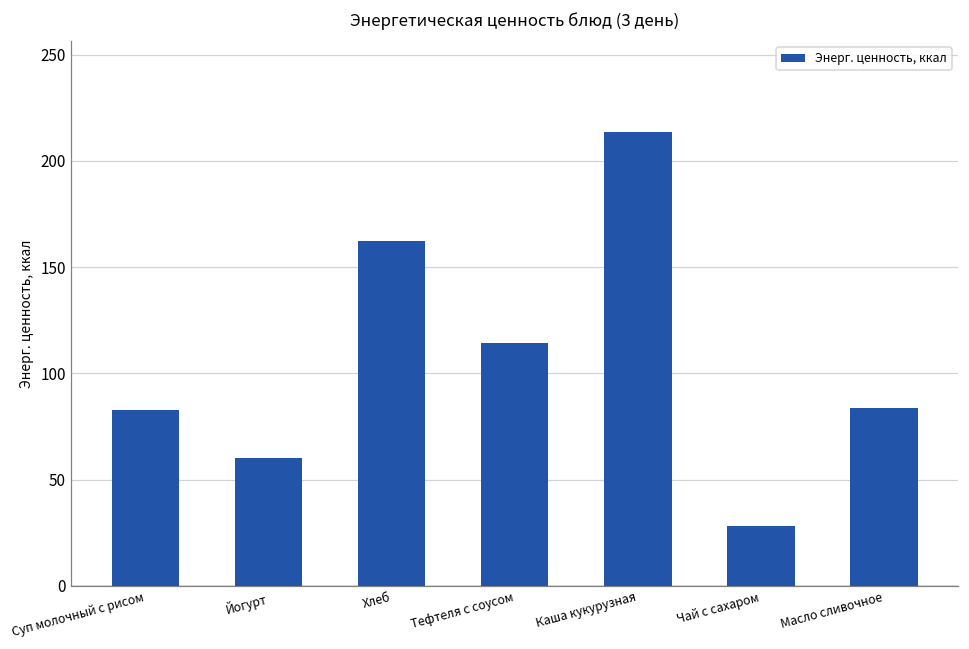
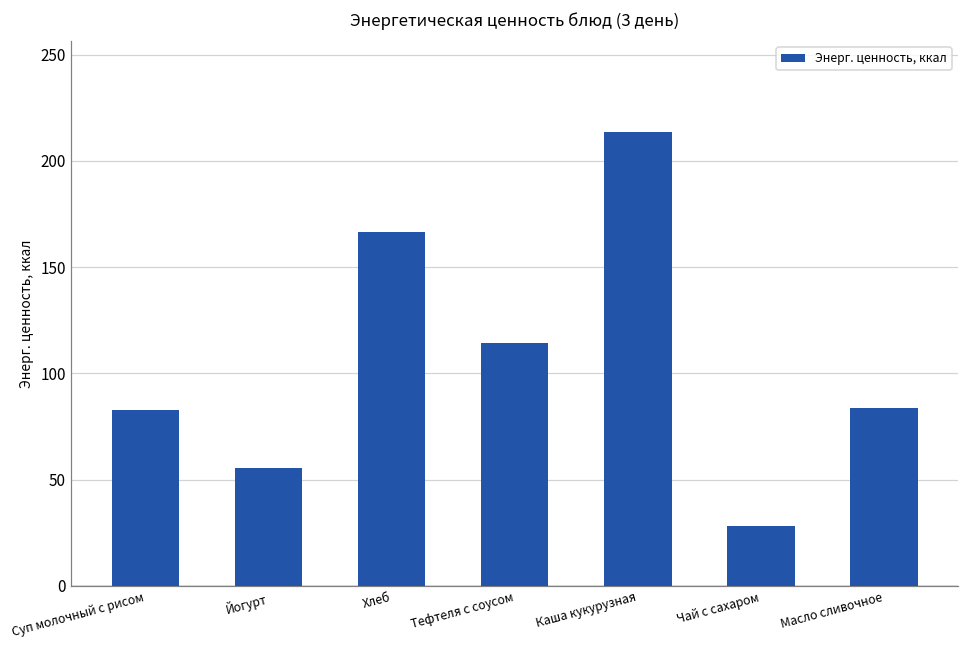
Йогурт: 60 -> 56
Хлеб: 162 -> 167
